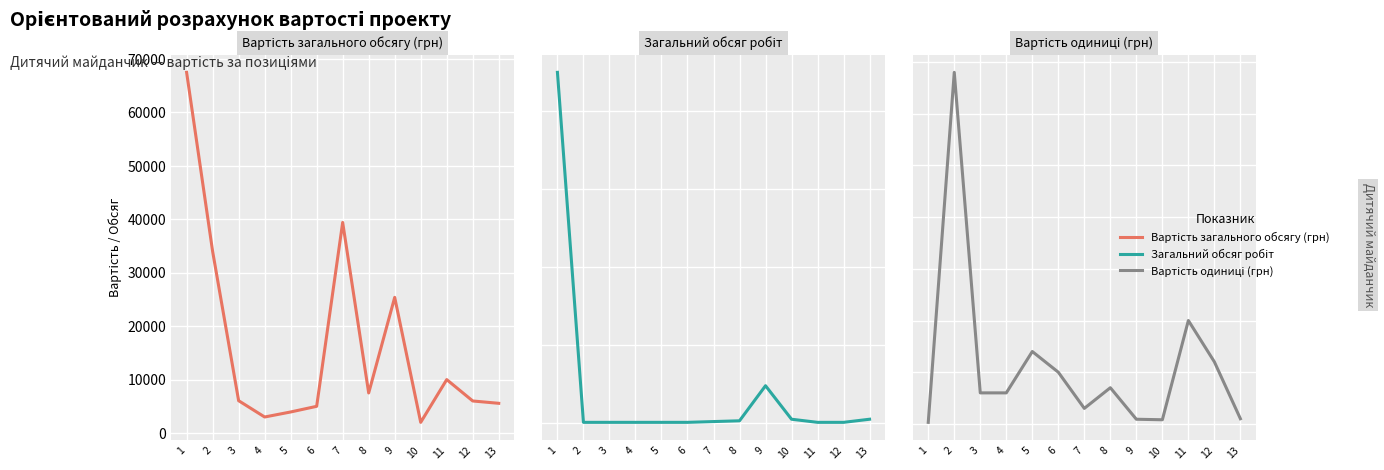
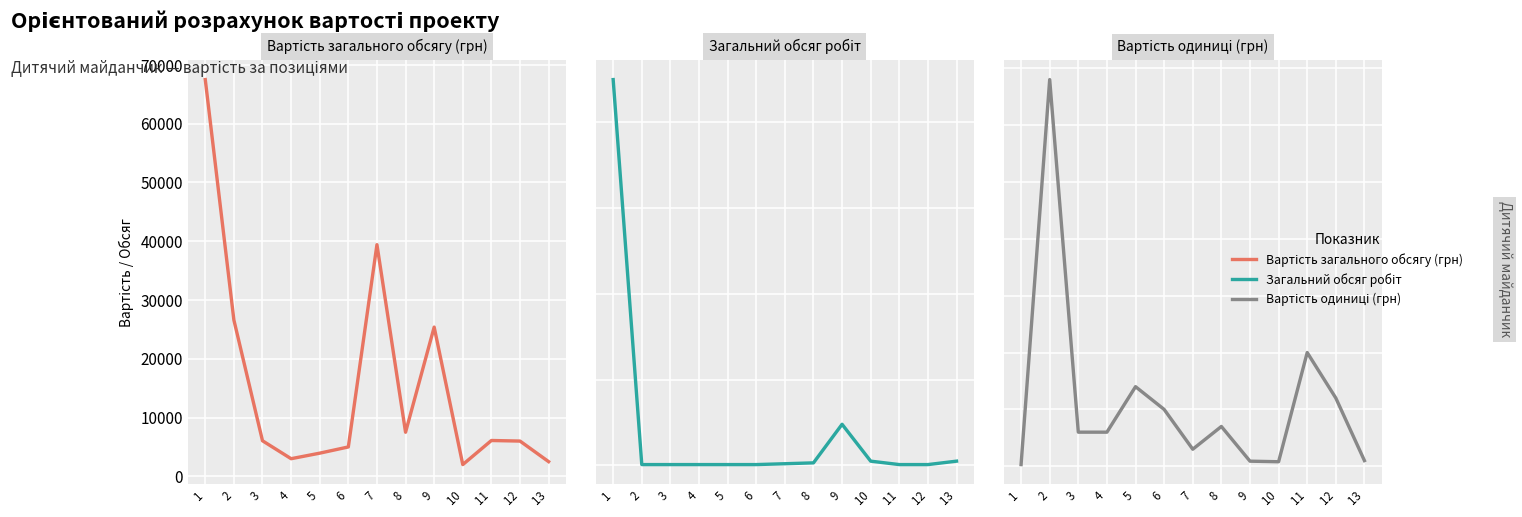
Вартість загального обсягу (грн), 2: 34000 -> 27000
Вартість загального обсягу (грн), 11: 10000 -> 6000
Вартість загального обсягу (грн), 13: 6000 -> 3000
